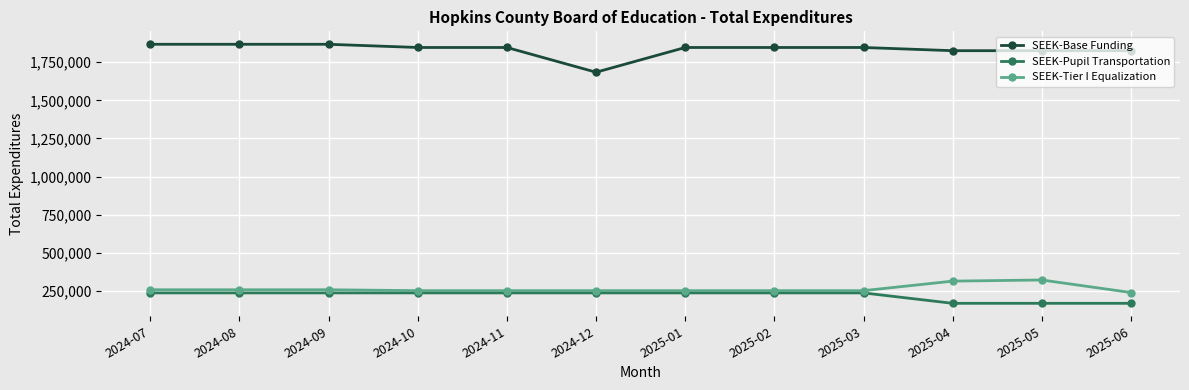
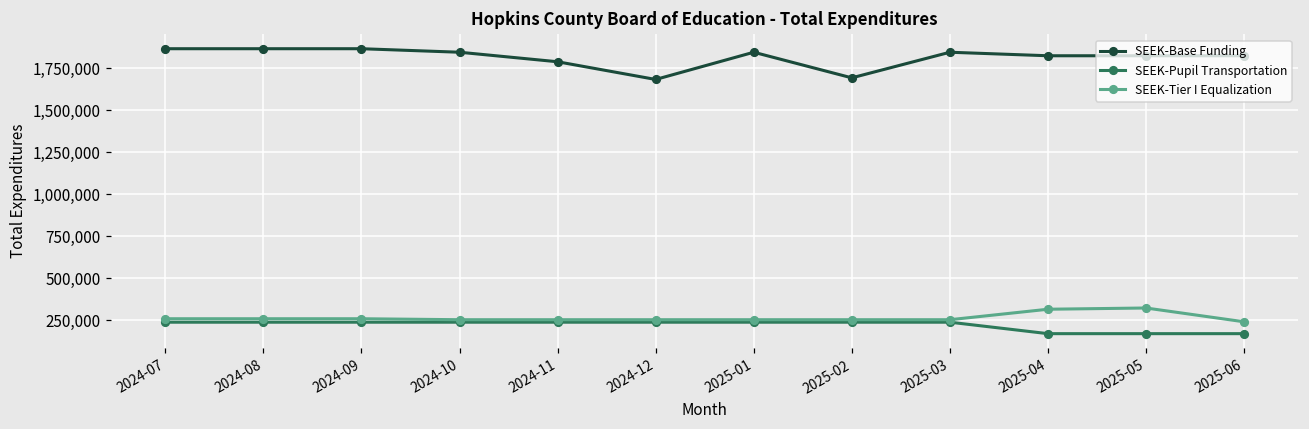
SEEK-Base Funding, 2024-11: 1,850,000 -> 1,790,000
SEEK-Base Funding, 2025-02: 1,850,000 -> 1,690,000
